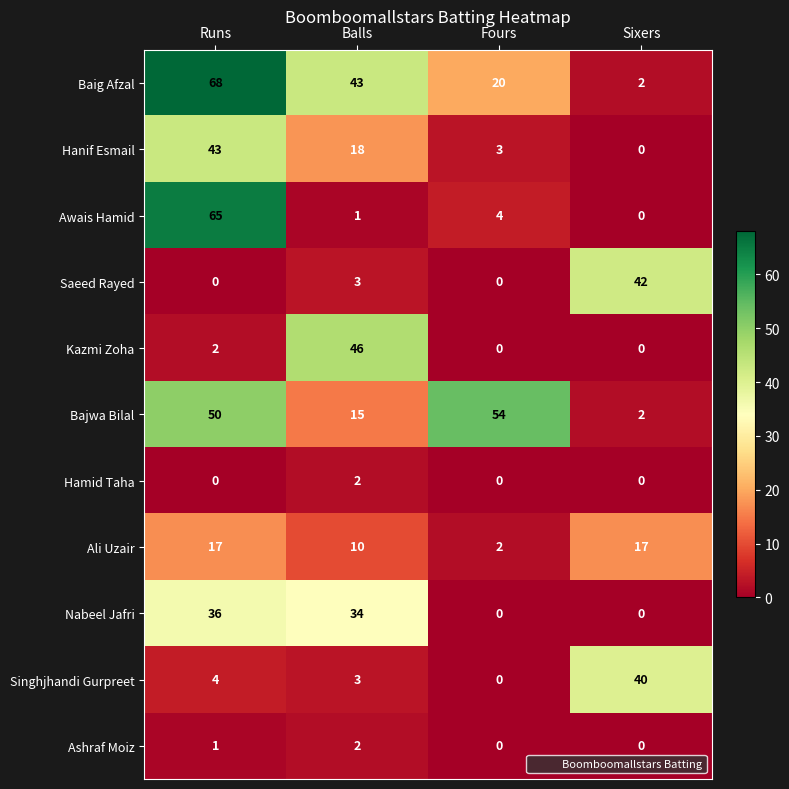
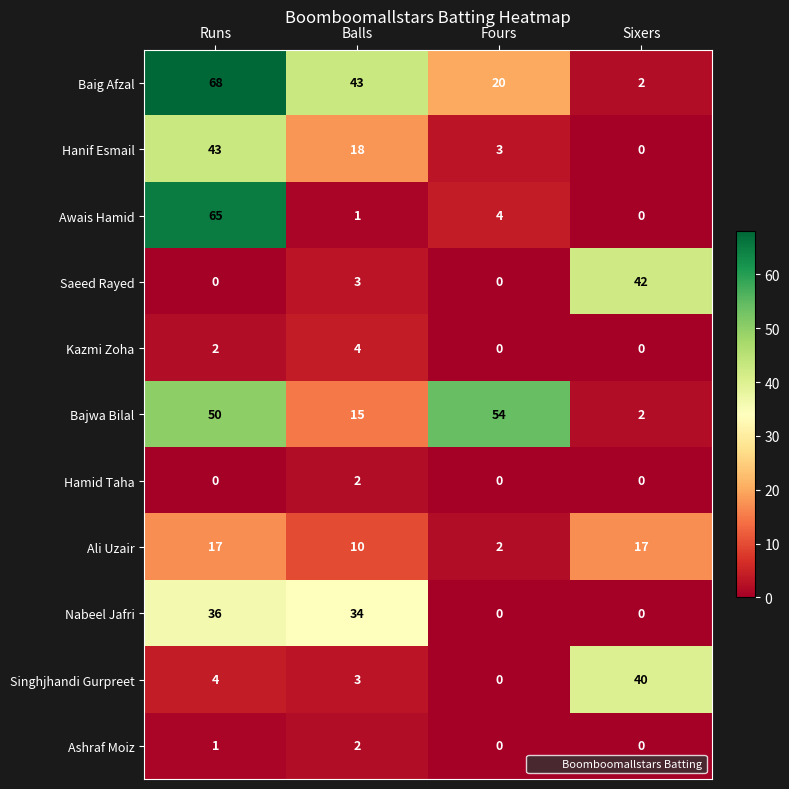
Kazmi Zoha, Balls: 46 -> 4
